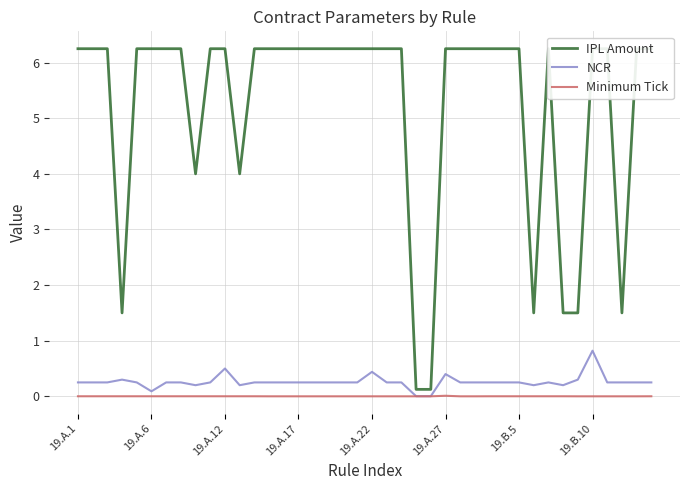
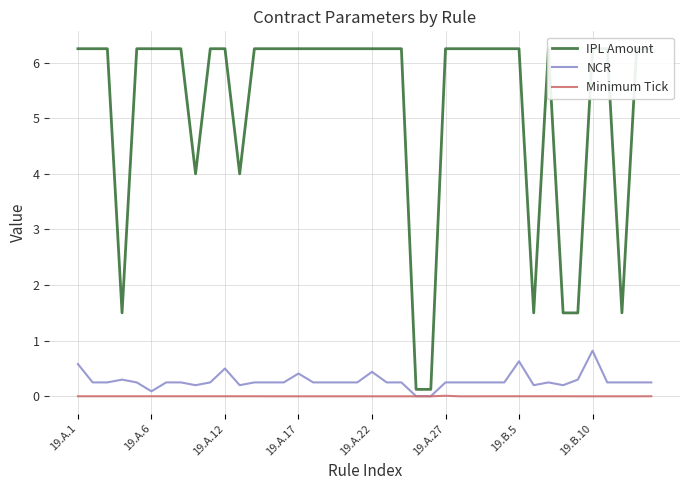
NCR, 19.A.1: 0.3 -> 0.6
NCR, 19.A.17: 0.3 -> 0.4
NCR, 19.A.27: 0.4 -> 0.3
NCR, 19.B.5: 0.3 -> 0.6
